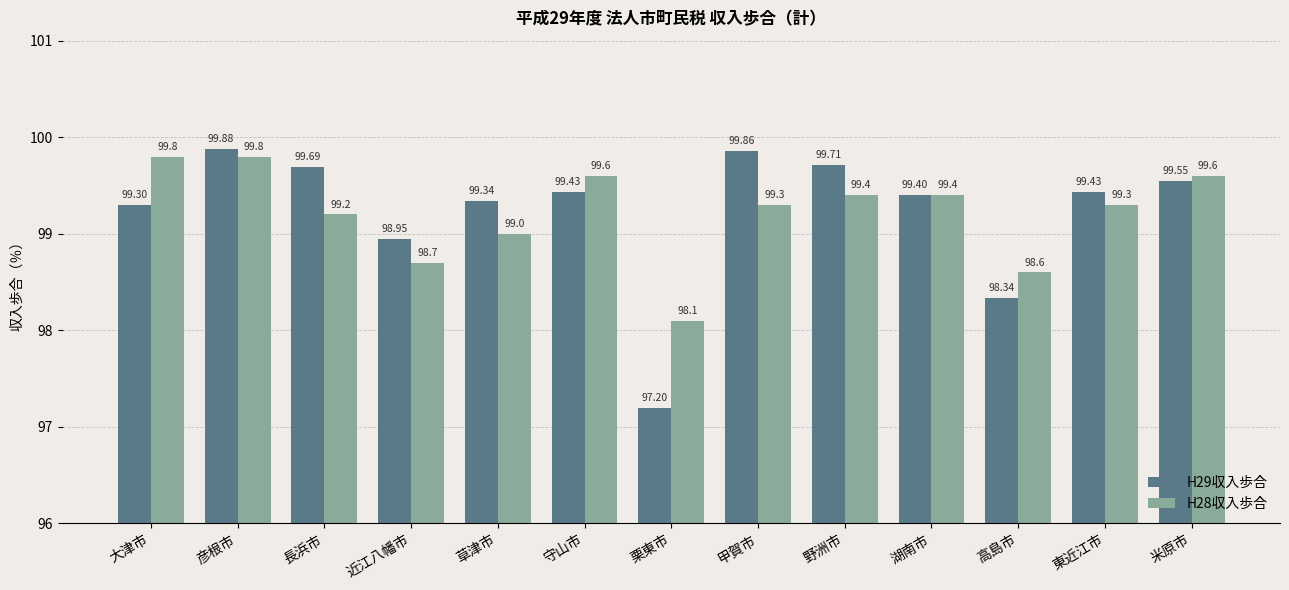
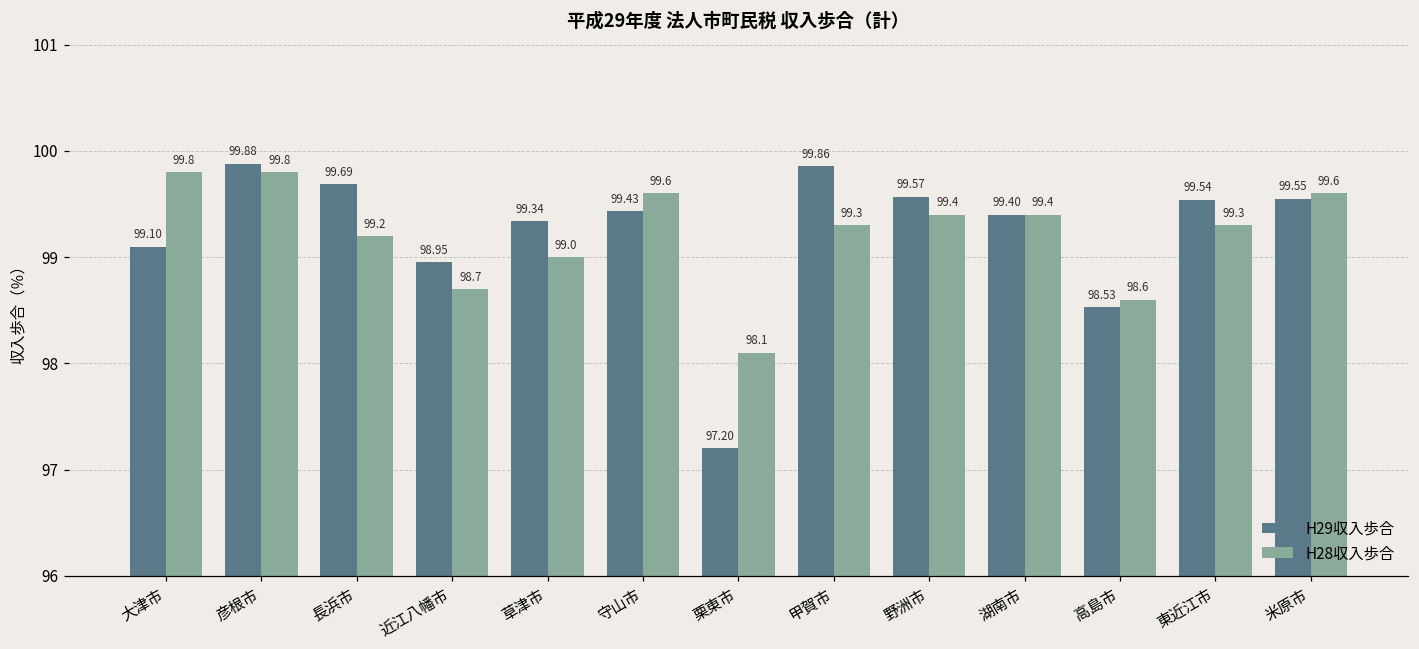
H29収入歩合, 大津市: 99.30 -> 99.10
H29収入歩合, 野洲市: 99.71 -> 99.57
H29収入歩合, 高島市: 98.34 -> 98.53
H29収入歩合, 東近江市: 99.43 -> 99.54
